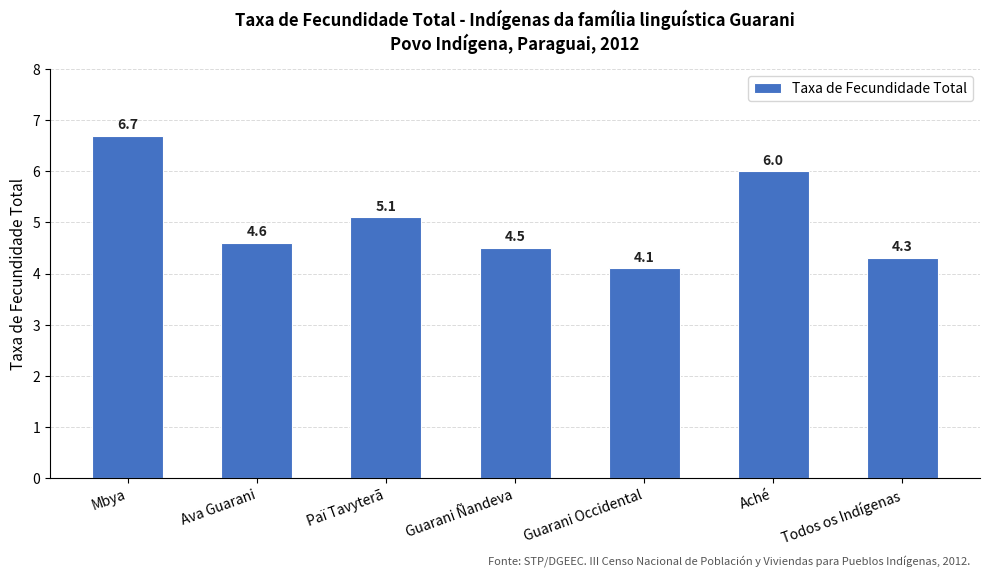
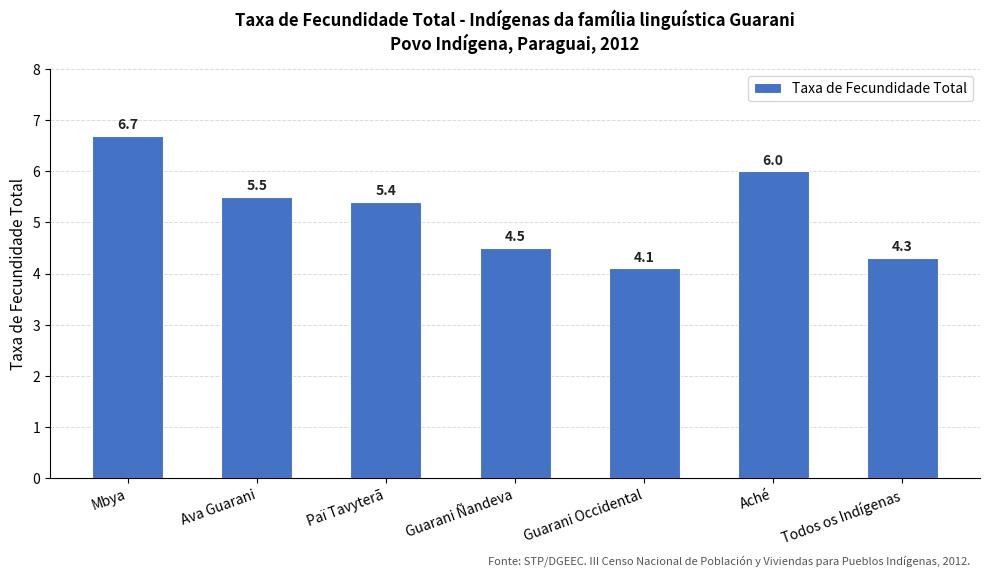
Ava Guarani: 4.6 -> 5.5
Paï Tavyterã: 5.1 -> 5.4
